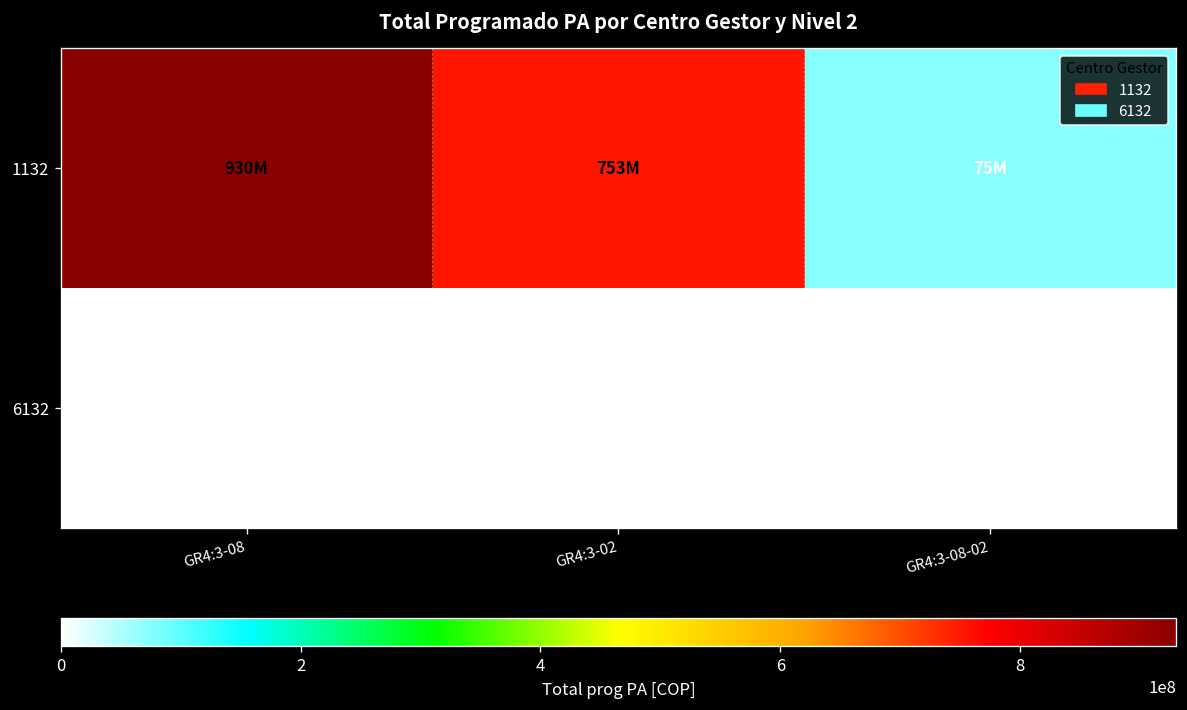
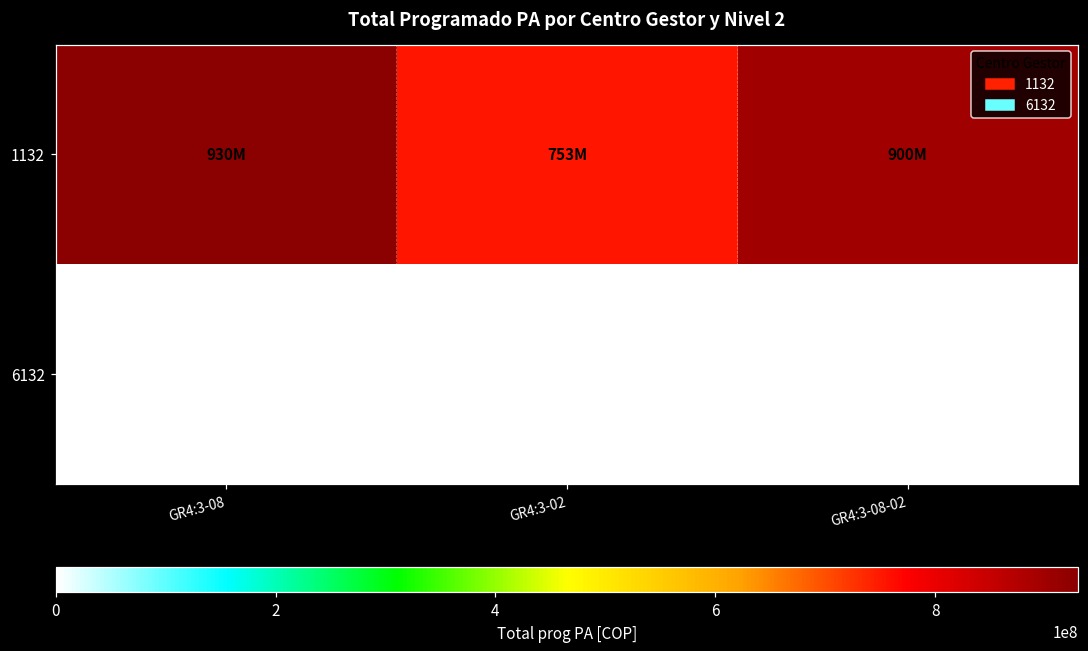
1132, GR4:3-08-02: 75M -> 900M
